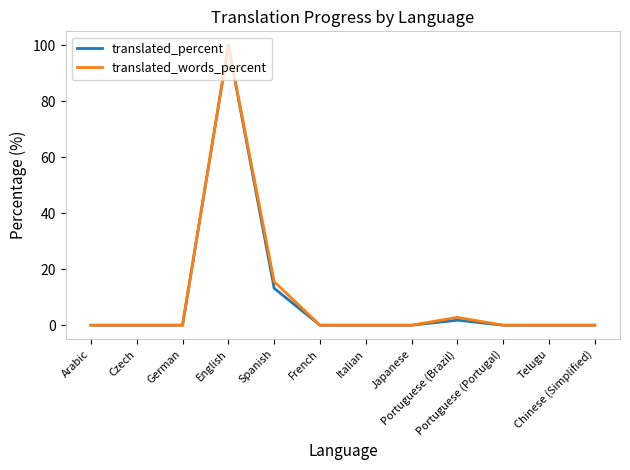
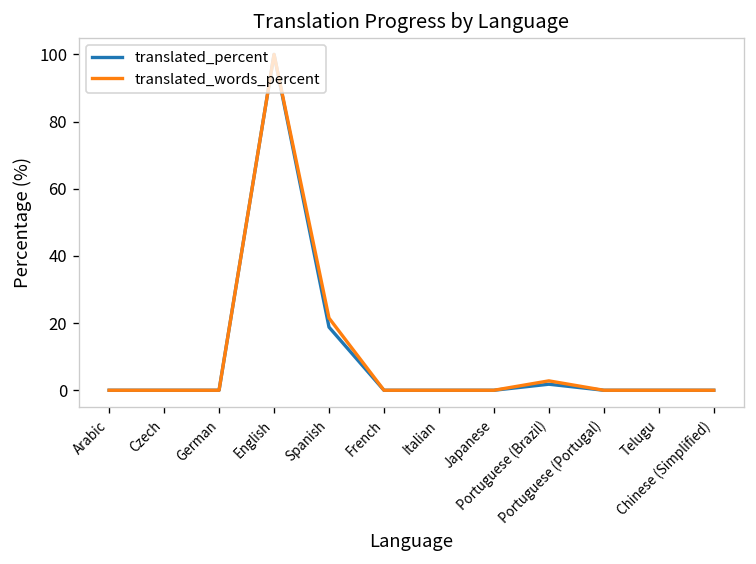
translated_percent, Spanish: 13 -> 19
translated_words_percent, Spanish: 16 -> 22
